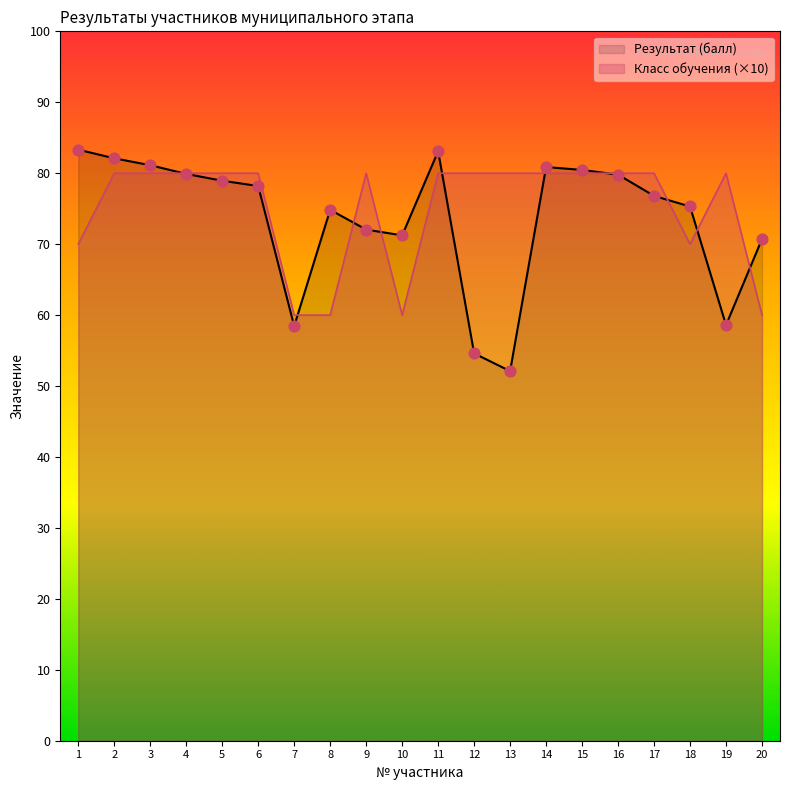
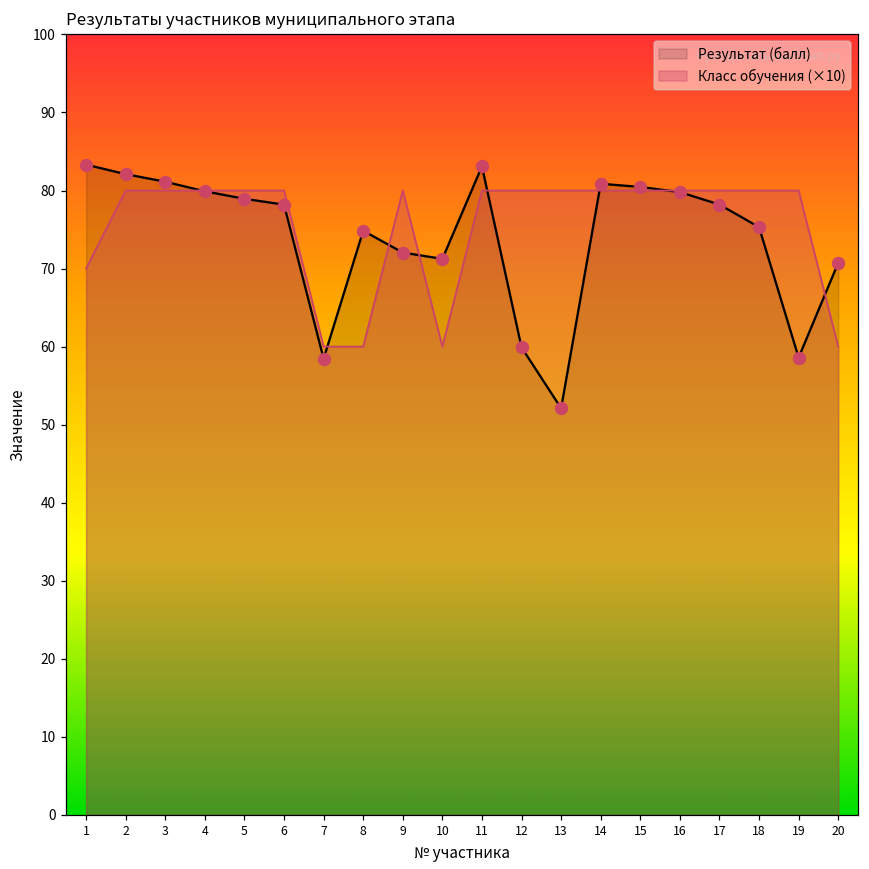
Результат (балл), 12: 55 -> 60
Результат (балл), 17: 77 -> 78
Класс обучения (×10), 18: 70 -> 80
